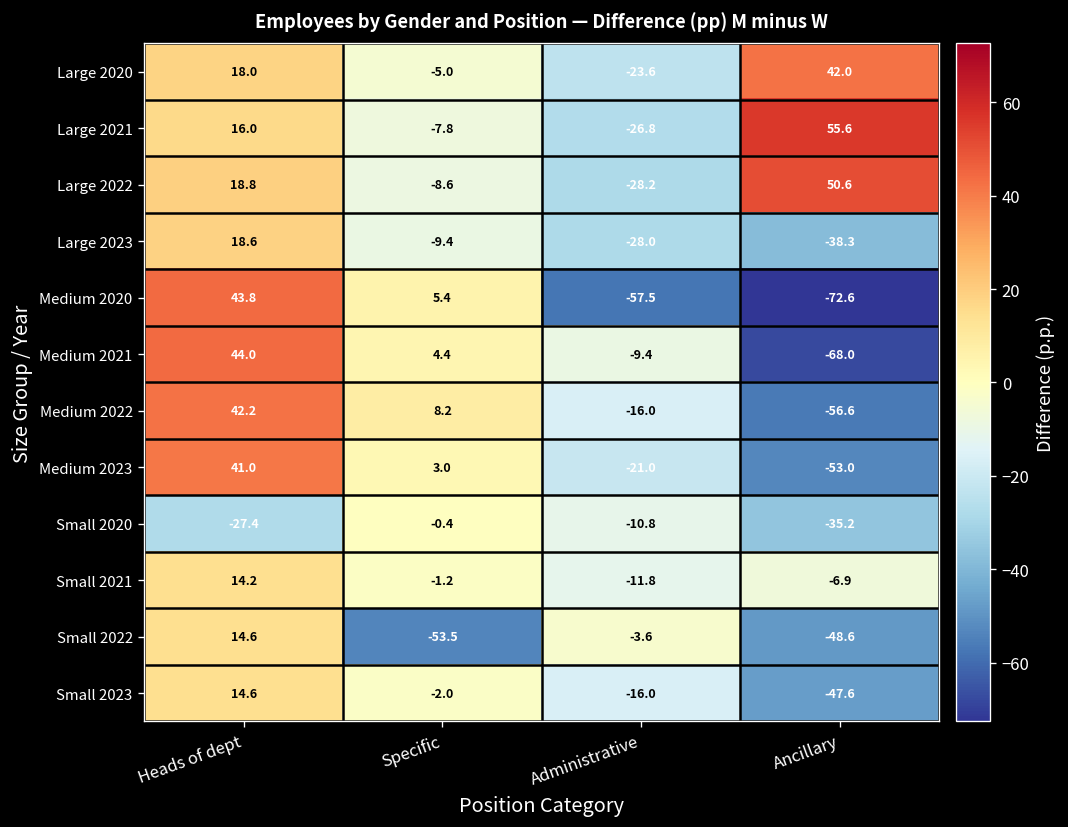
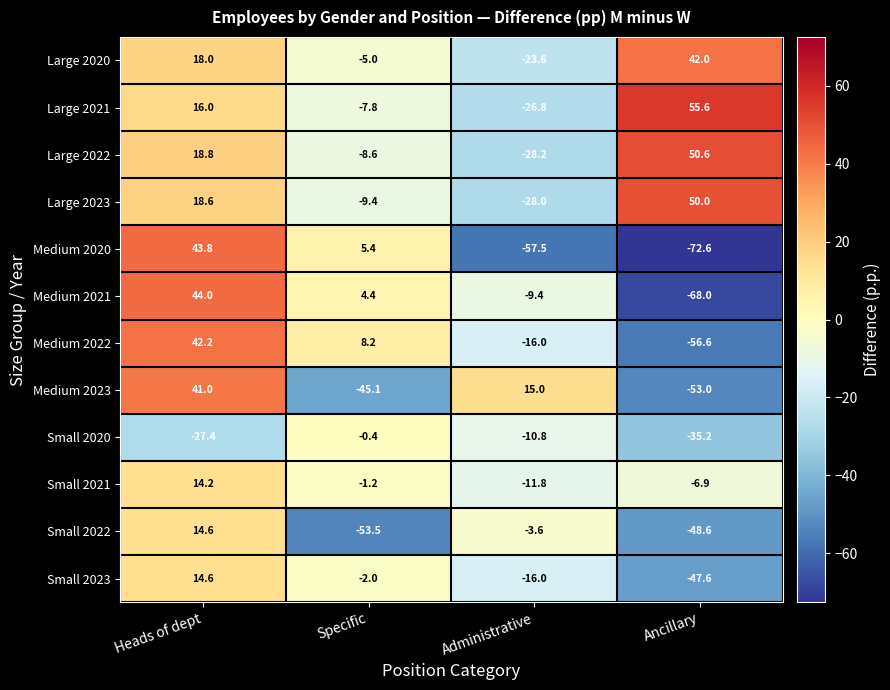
Large 2023, Ancillary: -38.3 -> 50.0
Medium 2023, Specific: 3.0 -> -45.1
Medium 2023, Administrative: -21.0 -> 15.0
